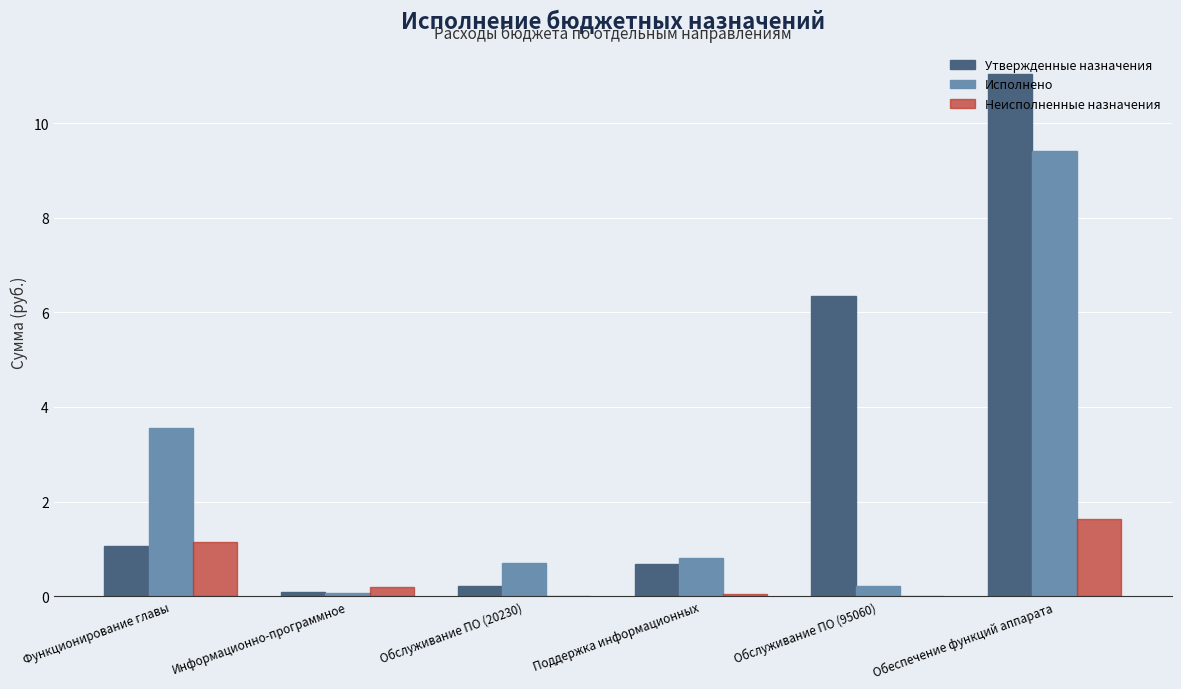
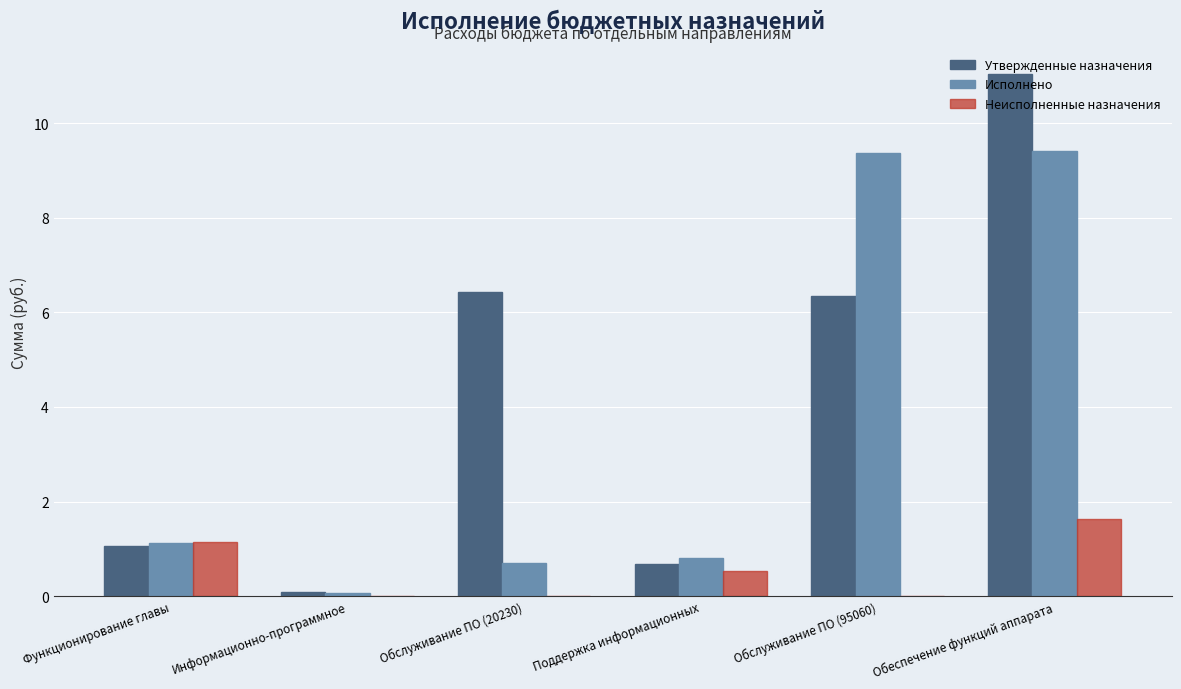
Исполнено, Функционирование главы: 3.6 -> 1.1
Неисполненные назначения, Информационно-программное: 0.2 -> 0.0
Утвержденные назначения, Обслуживание ПО (20230): 0.2 -> 6.4
Неисполненные назначения, Поддержка информационных: 0.1 -> 0.5
Исполнено, Обслуживание ПО (95060): 0.2 -> 9.4
